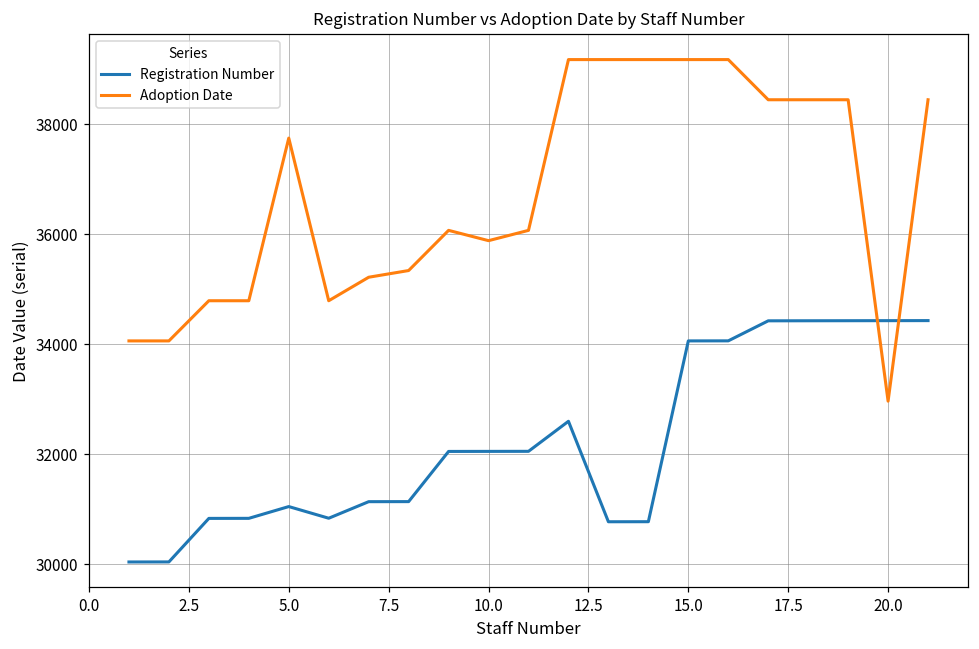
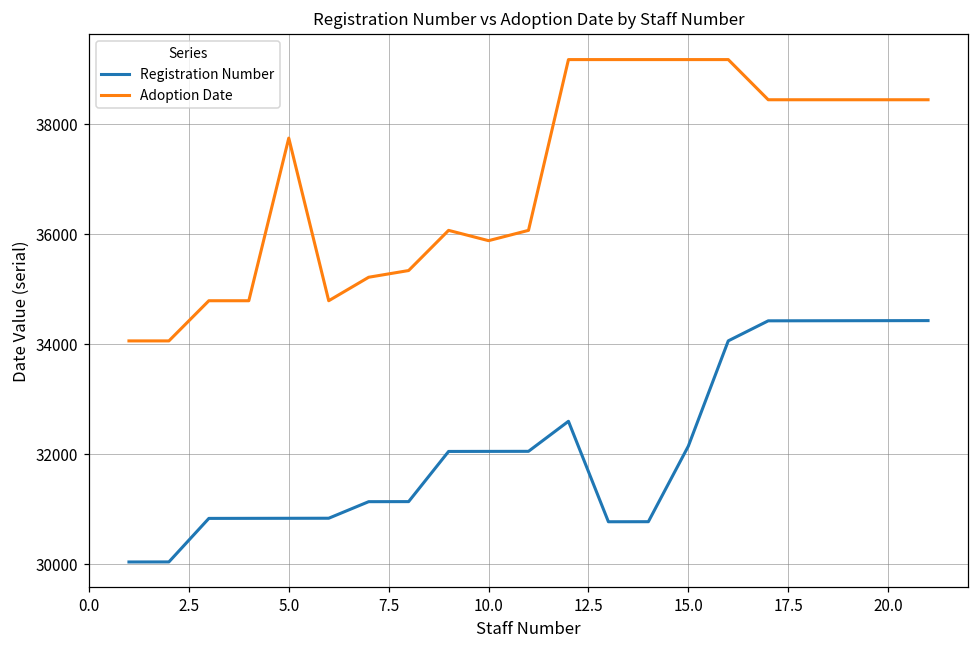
Registration Number, 5.0: 31000 -> 30800
Registration Number, 15.0: 34100 -> 32100
Adoption Date, 20.0: 33000 -> 38400
